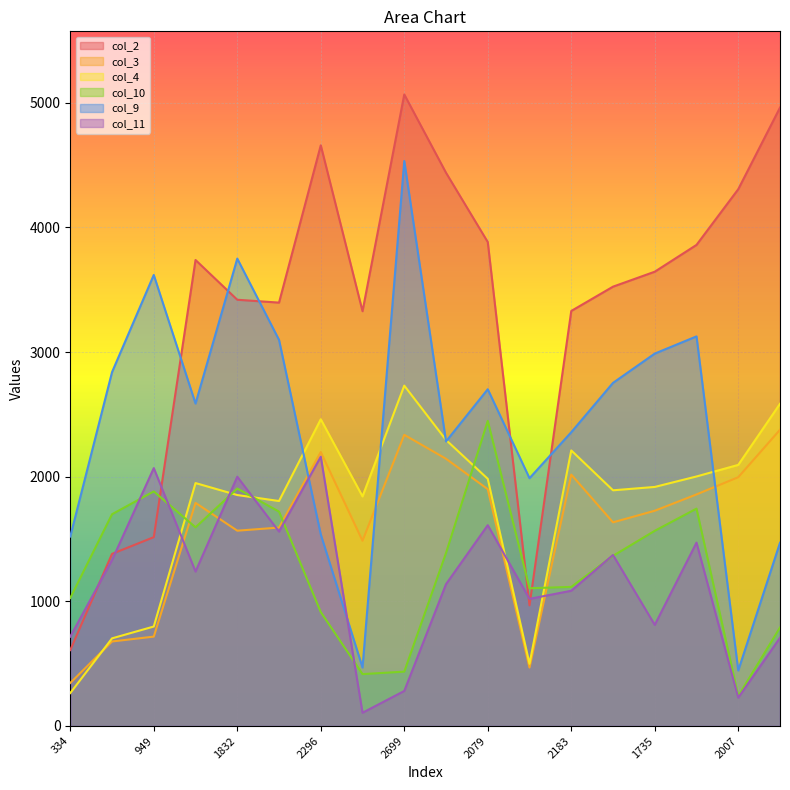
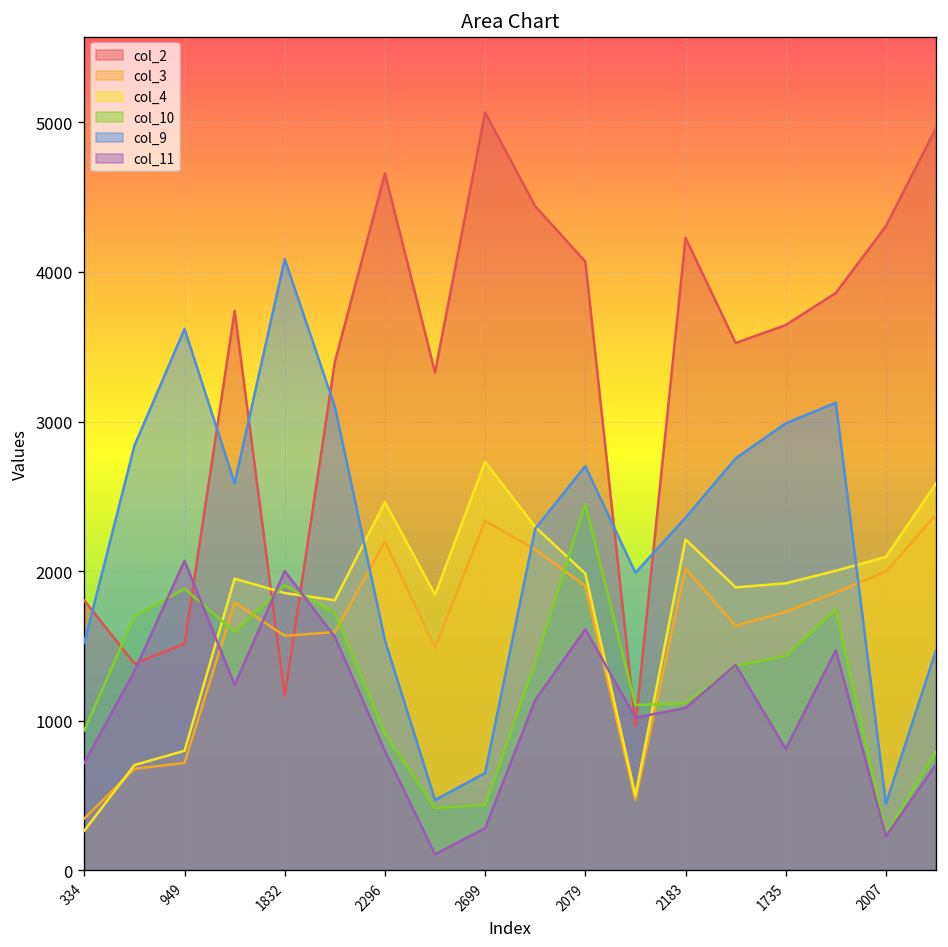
col_2, 334: 610 -> 1800
col_10, 334: 1030 -> 940
col_2, 1832: 3420 -> 1160
col_9, 1832: 3750 -> 4090
col_11, 2296: 2160 -> 800
col_9, 2699: 4530 -> 650
col_2, 2079: 3880 -> 4070
col_2, 2183: 3330 -> 4230
col_10, 1735: 1570 -> 1430
